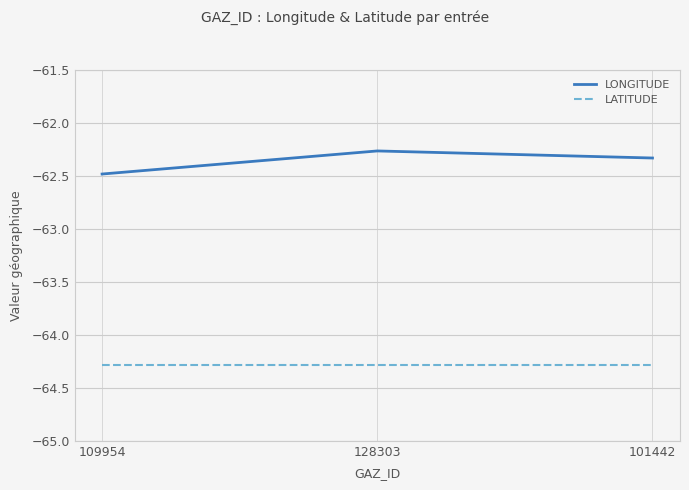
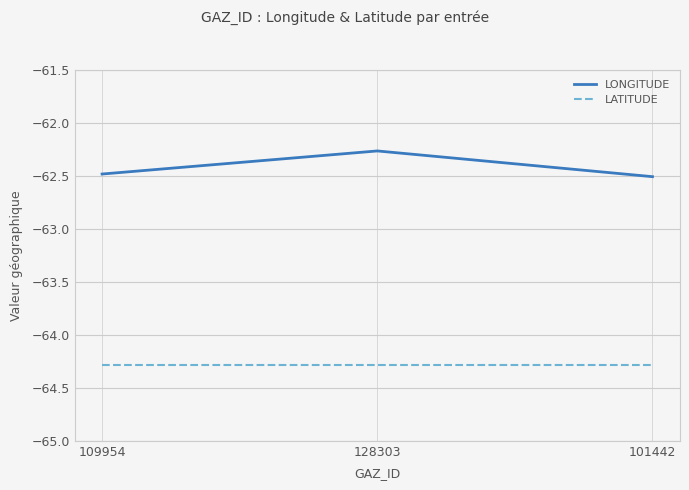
LONGITUDE, 101442: -62.33 -> -62.51
